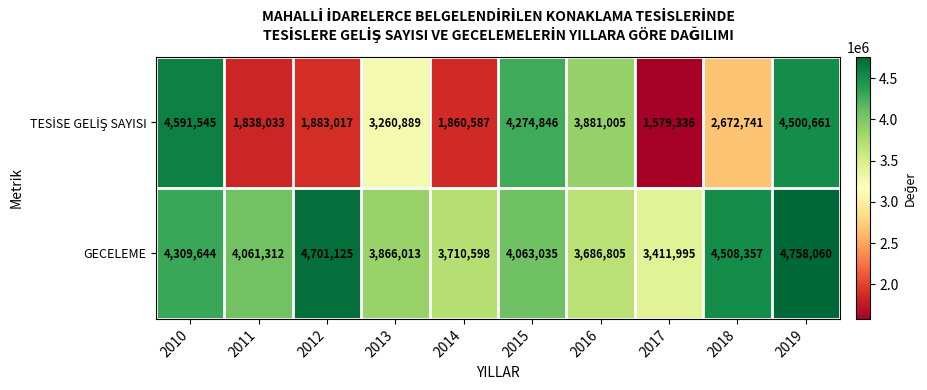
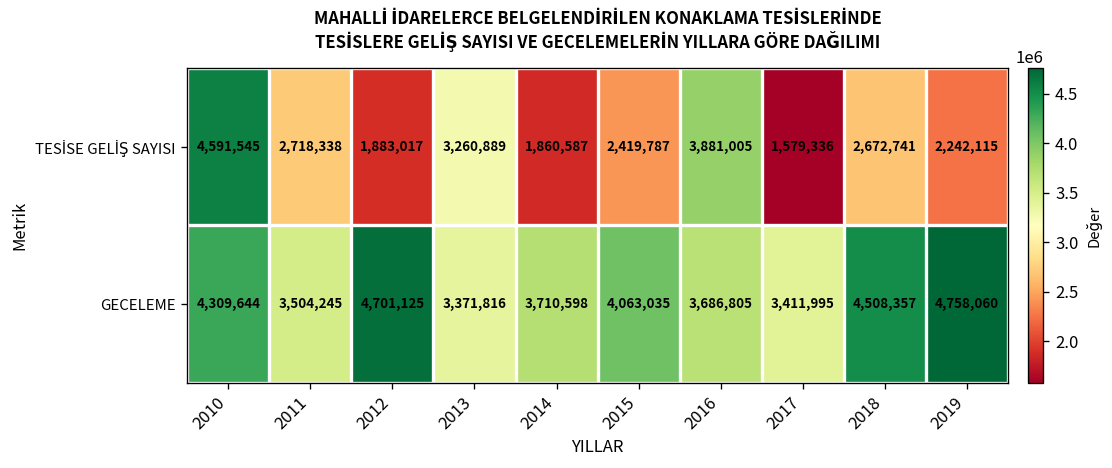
TESİSE GELİŞ SAYISI, 2011: 1,838,033 -> 2,718,338
TESİSE GELİŞ SAYISI, 2015: 4,274,846 -> 2,419,787
TESİSE GELİŞ SAYISI, 2019: 4,500,661 -> 2,242,115
GECELEME, 2011: 4,061,312 -> 3,504,245
GECELEME, 2013: 3,866,013 -> 3,371,816
